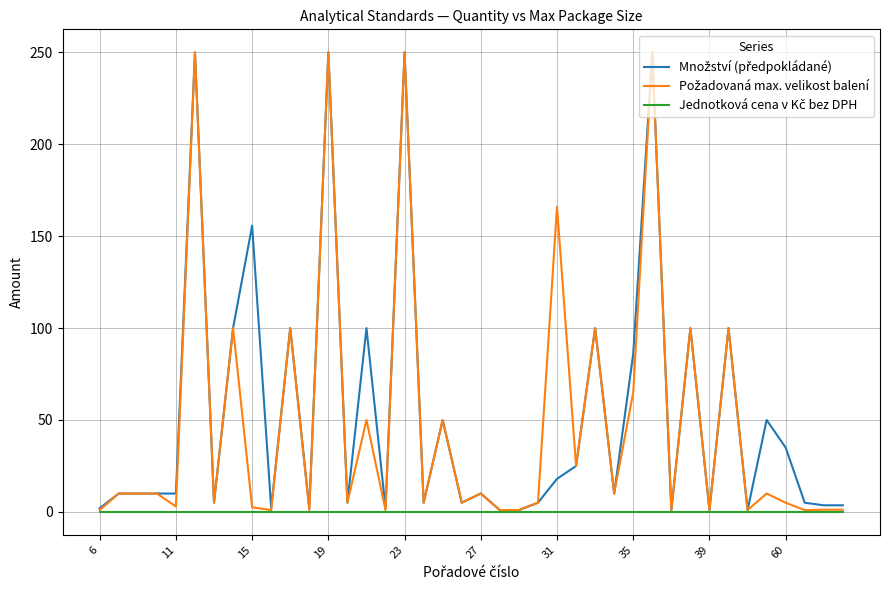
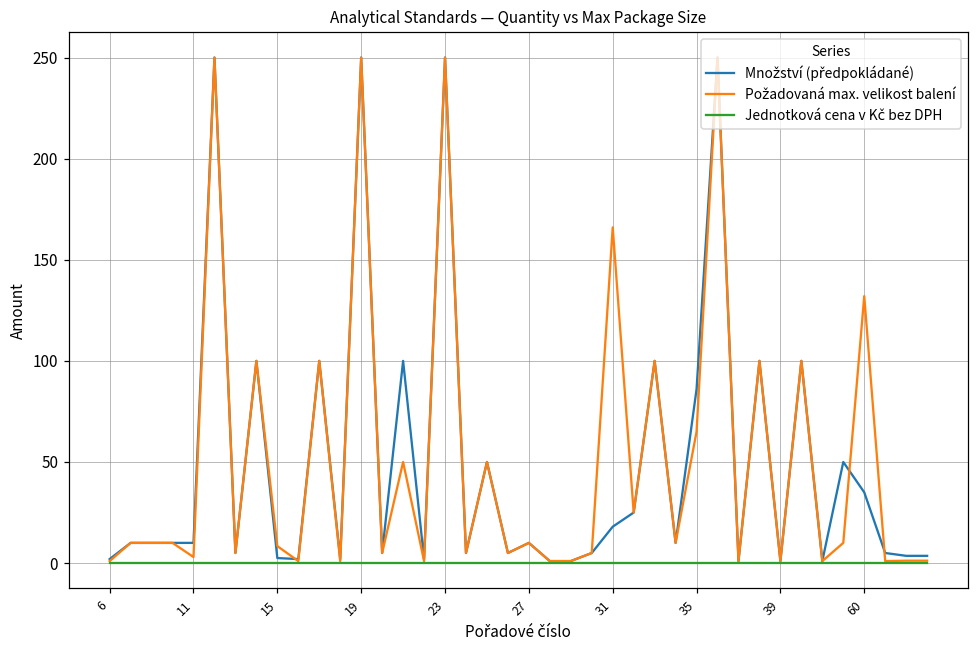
Množství (předpokládané), 15: 156 -> 3
Požadovaná max. velikost balení, 15: 3 -> 8
Požadovaná max. velikost balení, 60: 5 -> 132
